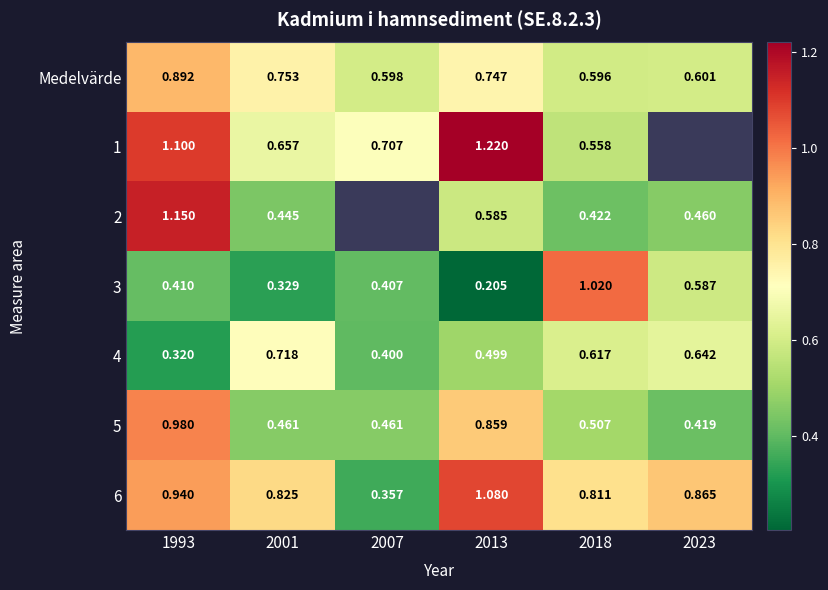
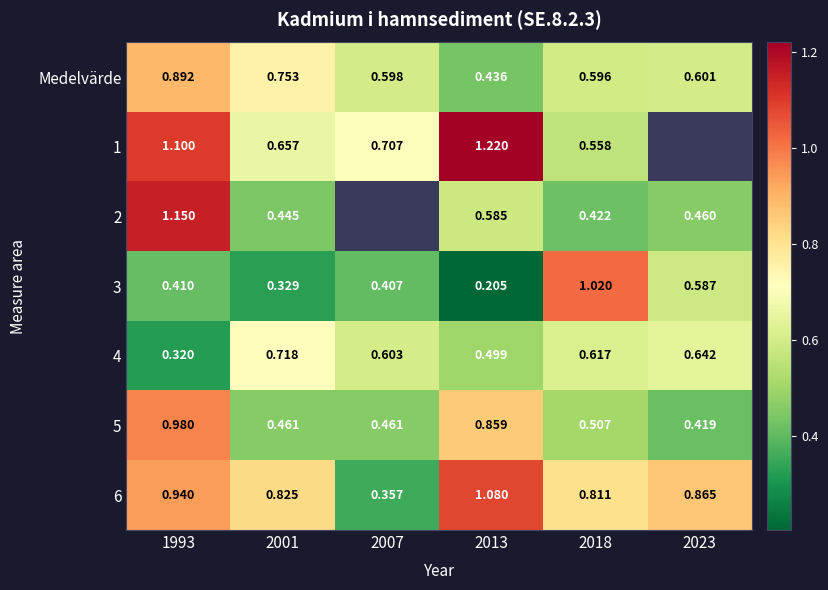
Medelvärde, 2013: 0.747 -> 0.436
4, 2007: 0.400 -> 0.603
